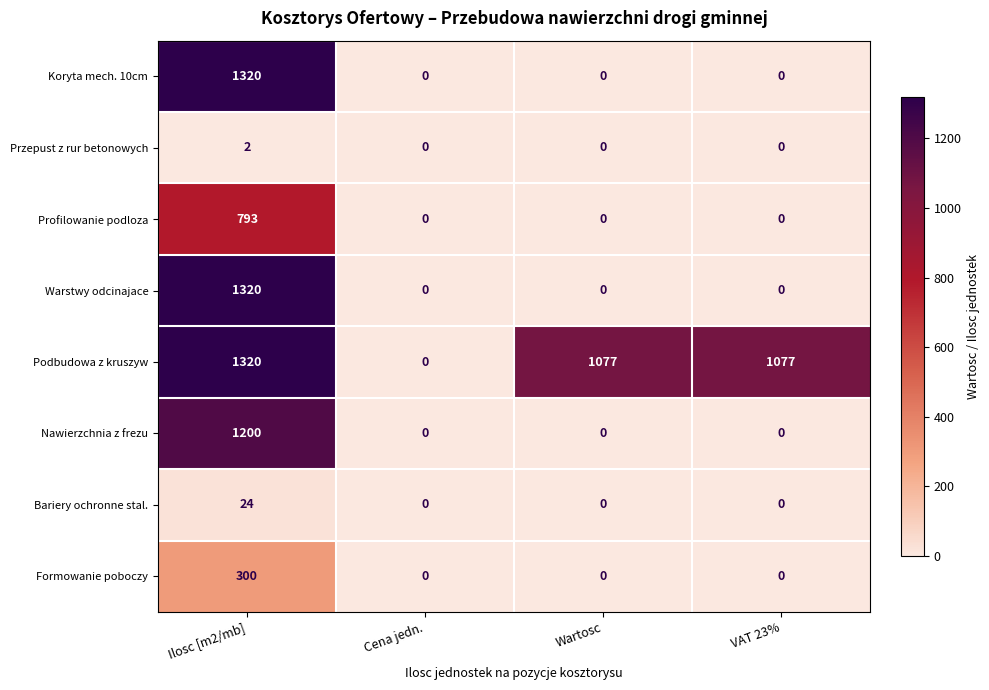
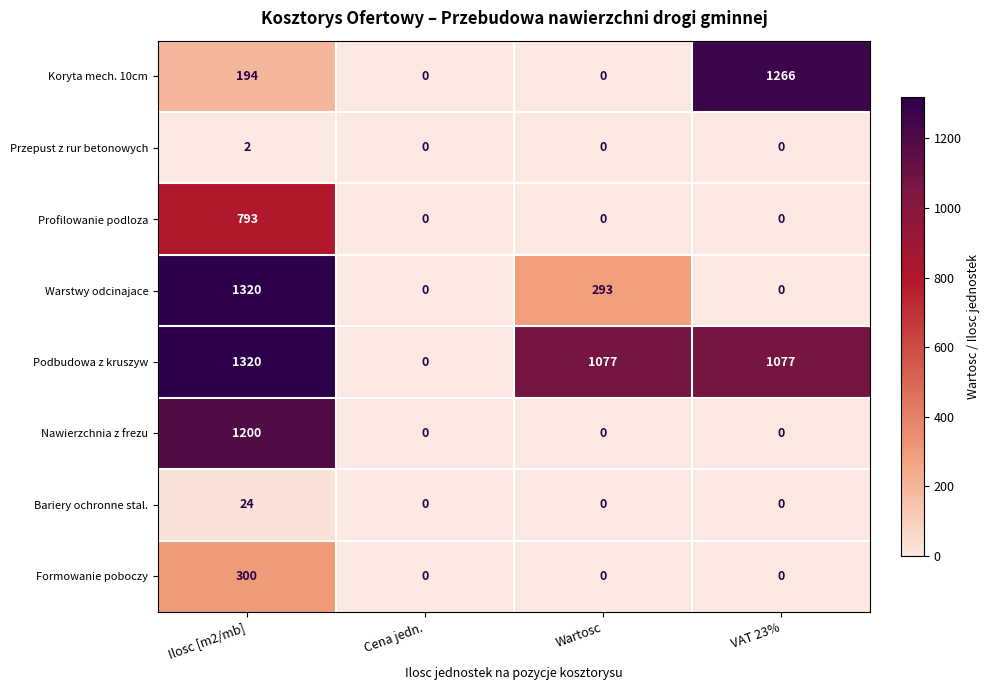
Koryta mech. 10cm, Ilosc [m2/mb]: 1320 -> 194
Koryta mech. 10cm, VAT 23%: 0 -> 1266
Warstwy odcinajace, Wartosc: 0 -> 293
